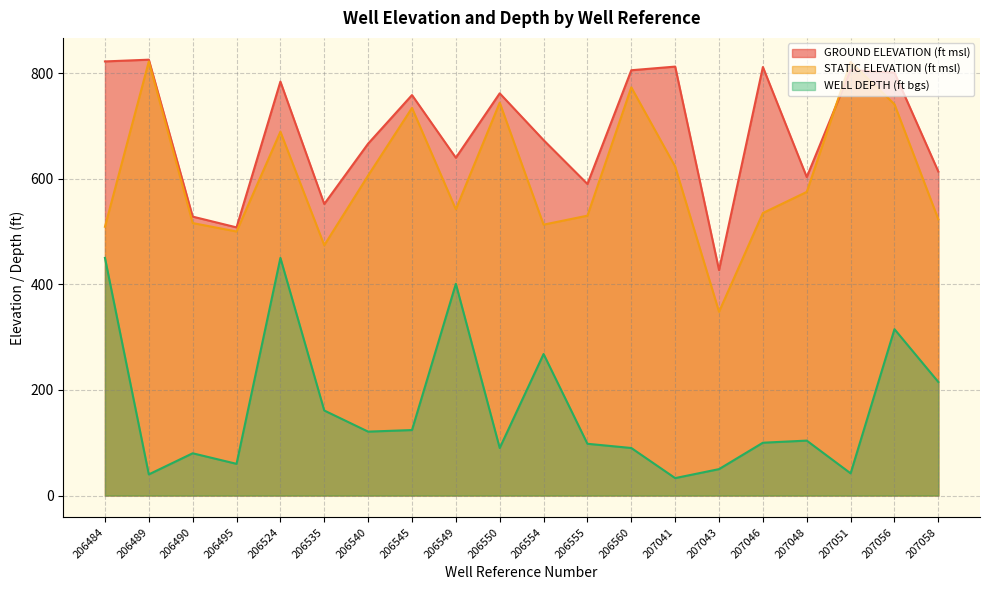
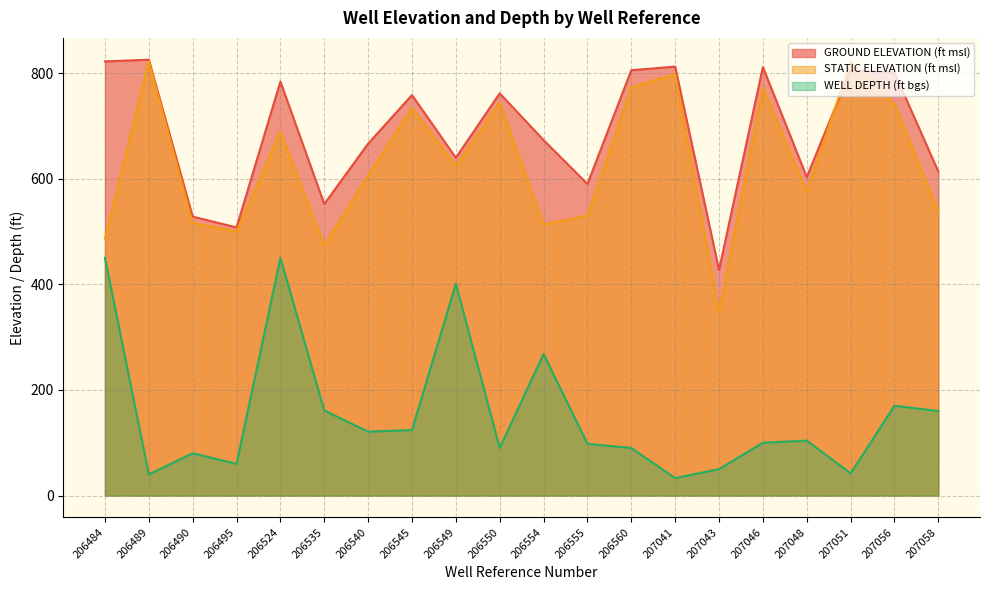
STATIC ELEVATION (ft msl), 206484: 510 -> 490
STATIC ELEVATION (ft msl), 206549: 540 -> 620
STATIC ELEVATION (ft msl), 207041: 620 -> 800
STATIC ELEVATION (ft msl), 207046: 540 -> 770
WELL DEPTH (ft bgs), 207056: 320 -> 170
STATIC ELEVATION (ft msl), 207058: 520 -> 540
WELL DEPTH (ft bgs), 207058: 220 -> 160
